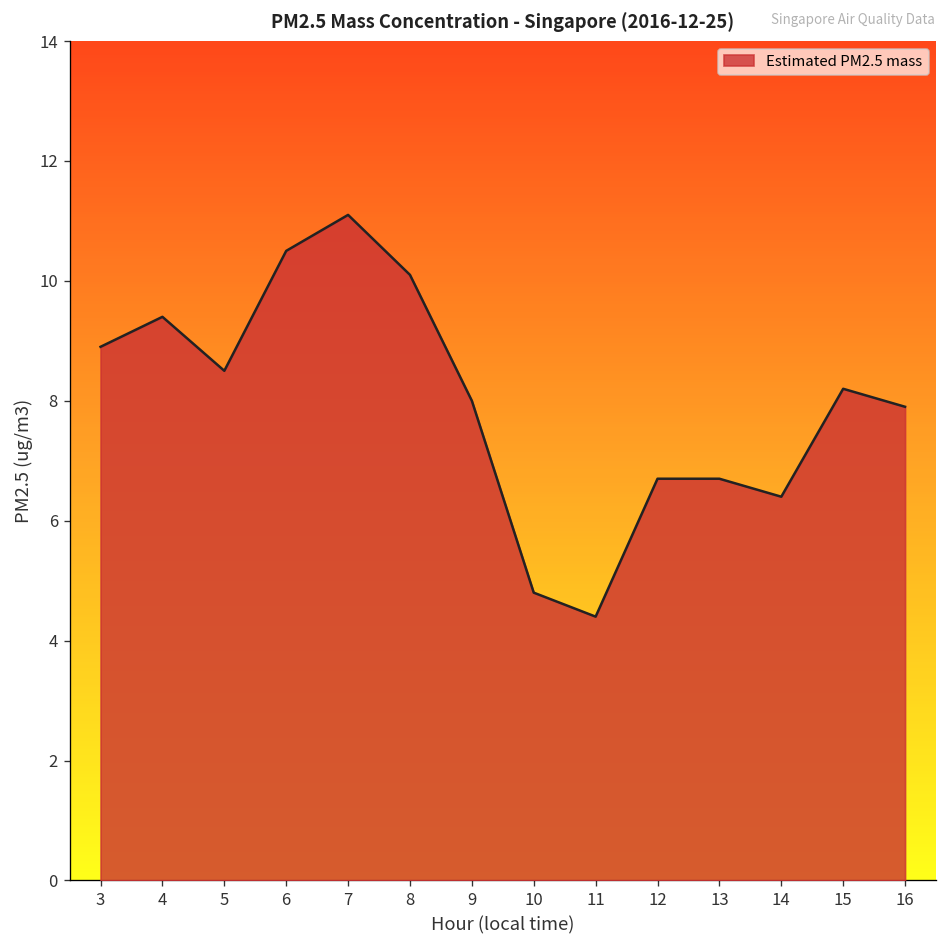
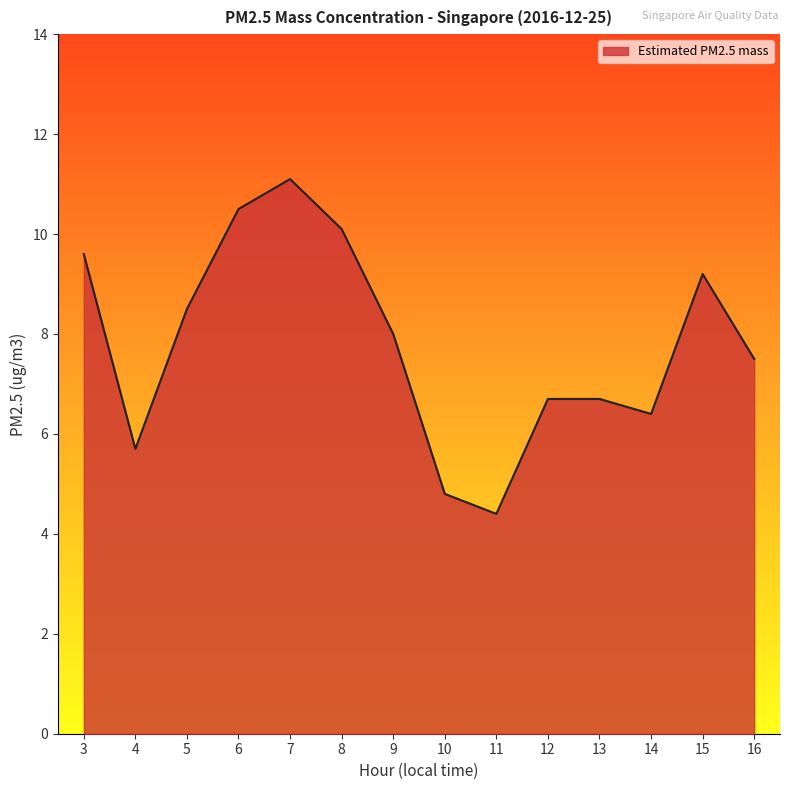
3: 8.9 -> 9.6
4: 9.4 -> 5.7
15: 8.2 -> 9.2
16: 7.9 -> 7.5
